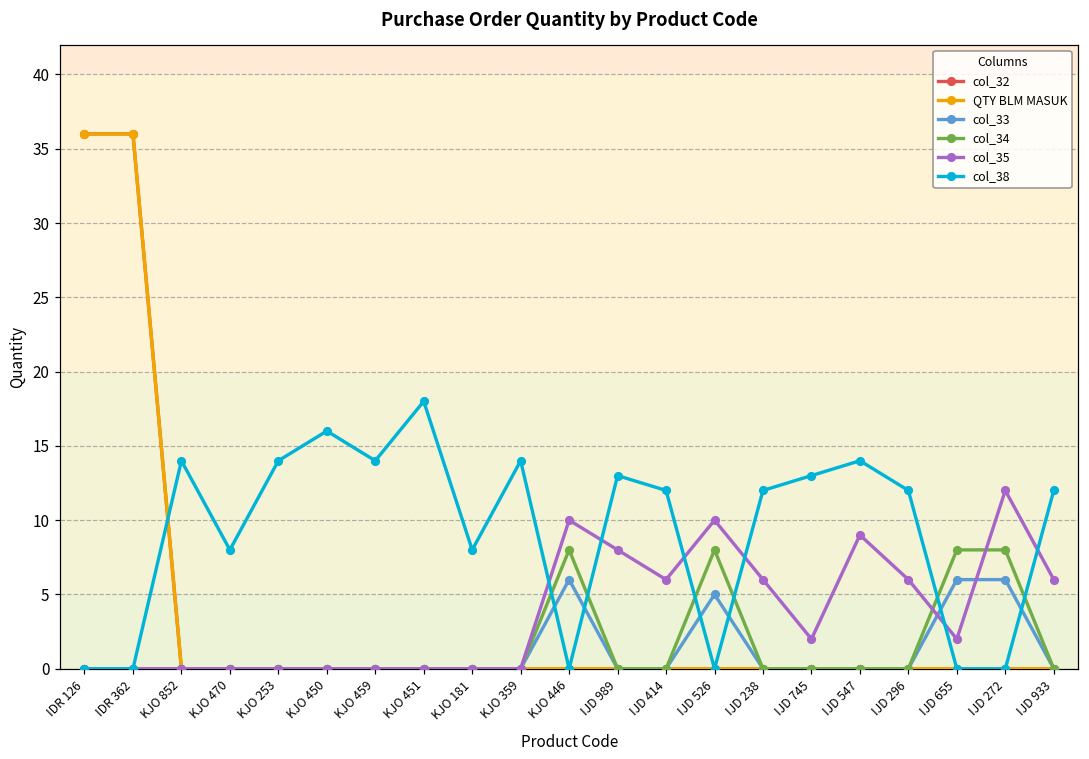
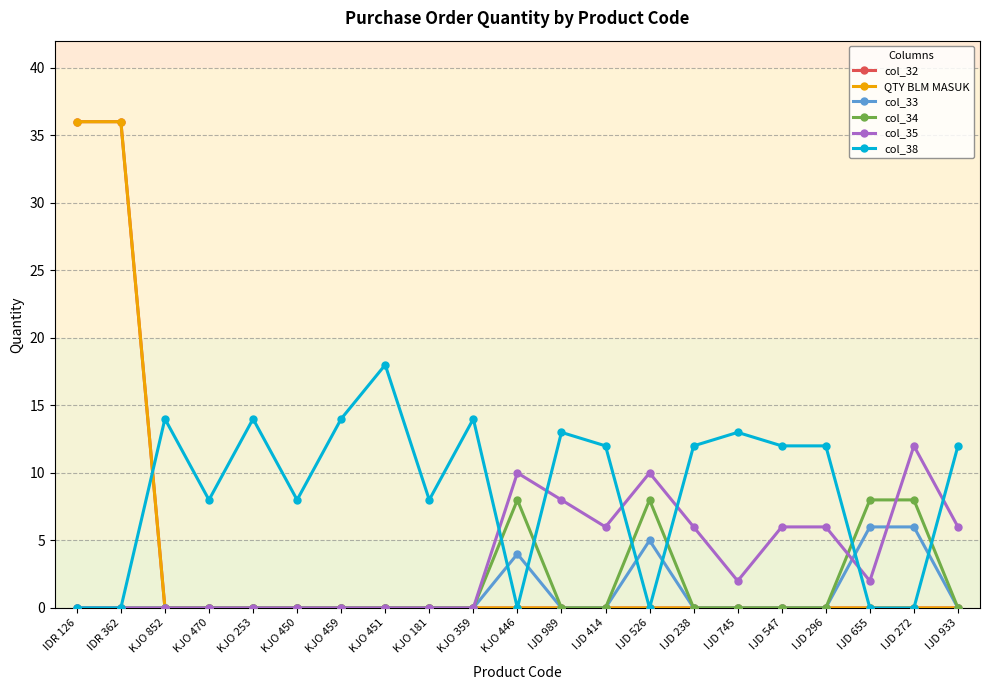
col_38, KJO 450: 16 -> 8
col_33, KJO 446: 6 -> 4
col_35, IJD 547: 9 -> 6
col_38, IJD 547: 14 -> 12
